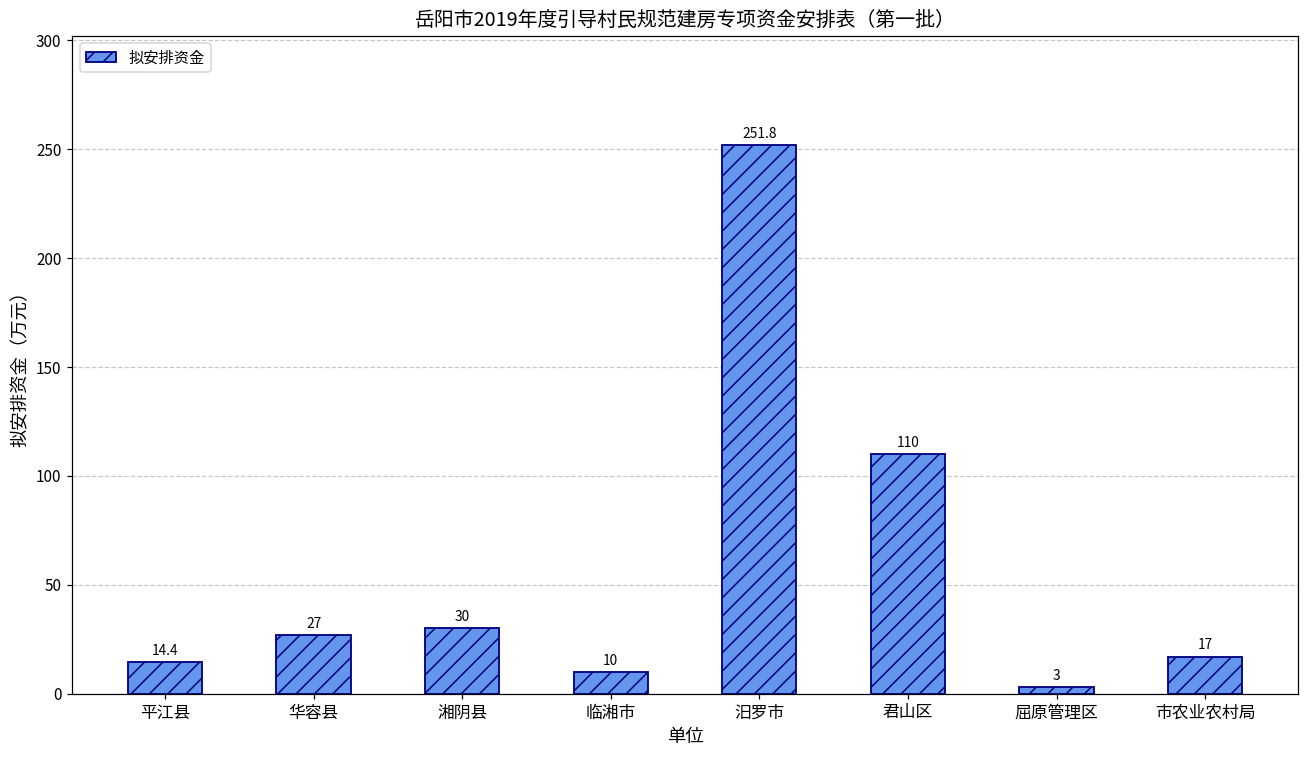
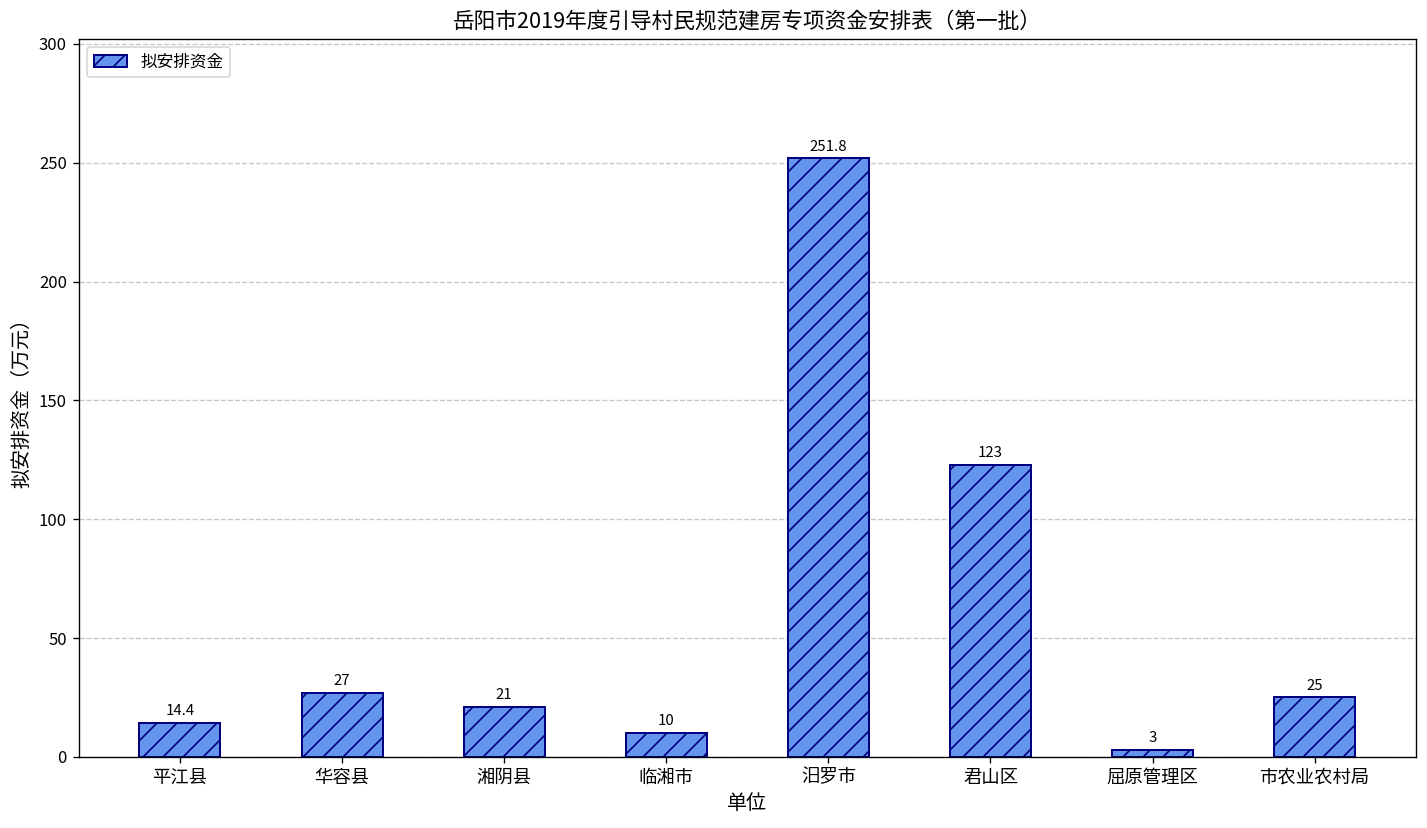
湘阴县: 30 -> 21
君山区: 110 -> 123
市农业农村局: 17 -> 25
